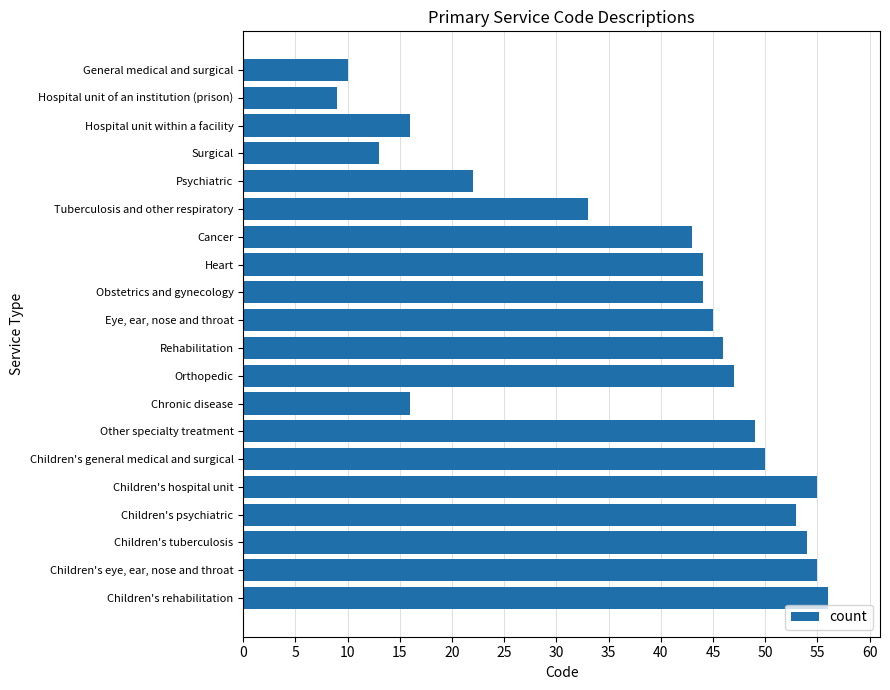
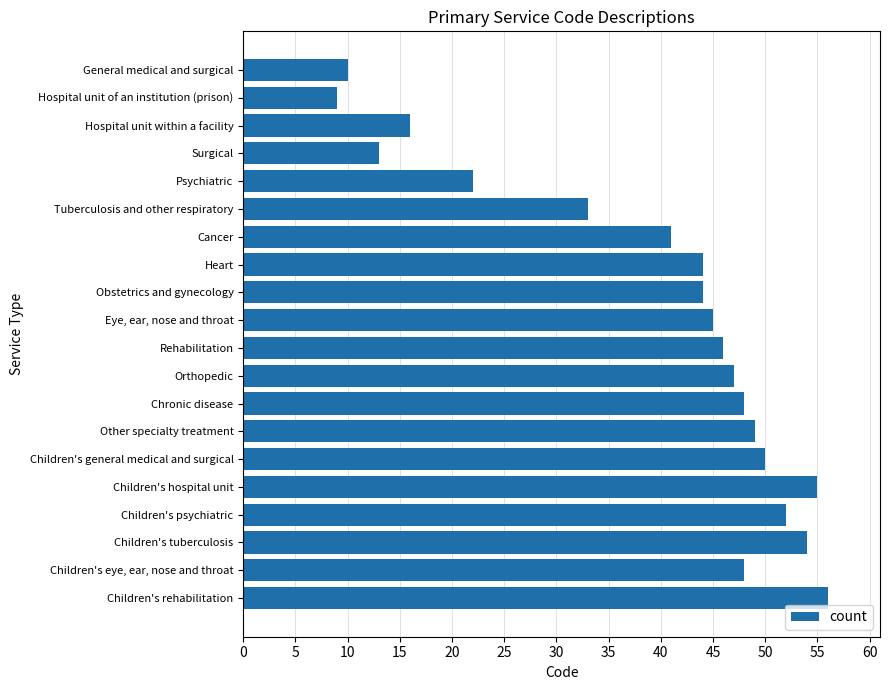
Cancer: 43 -> 41
Chronic disease: 16 -> 48
Children's psychiatric: 53 -> 52
Children's eye, ear, nose and throat: 55 -> 48
